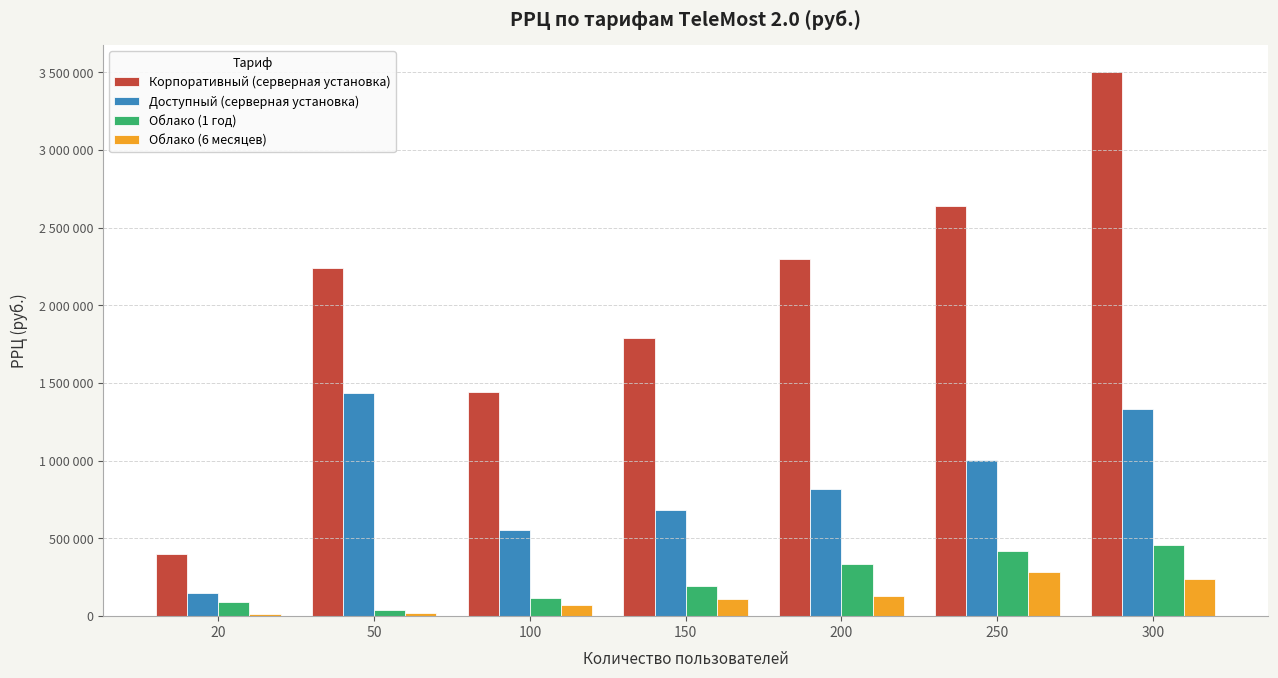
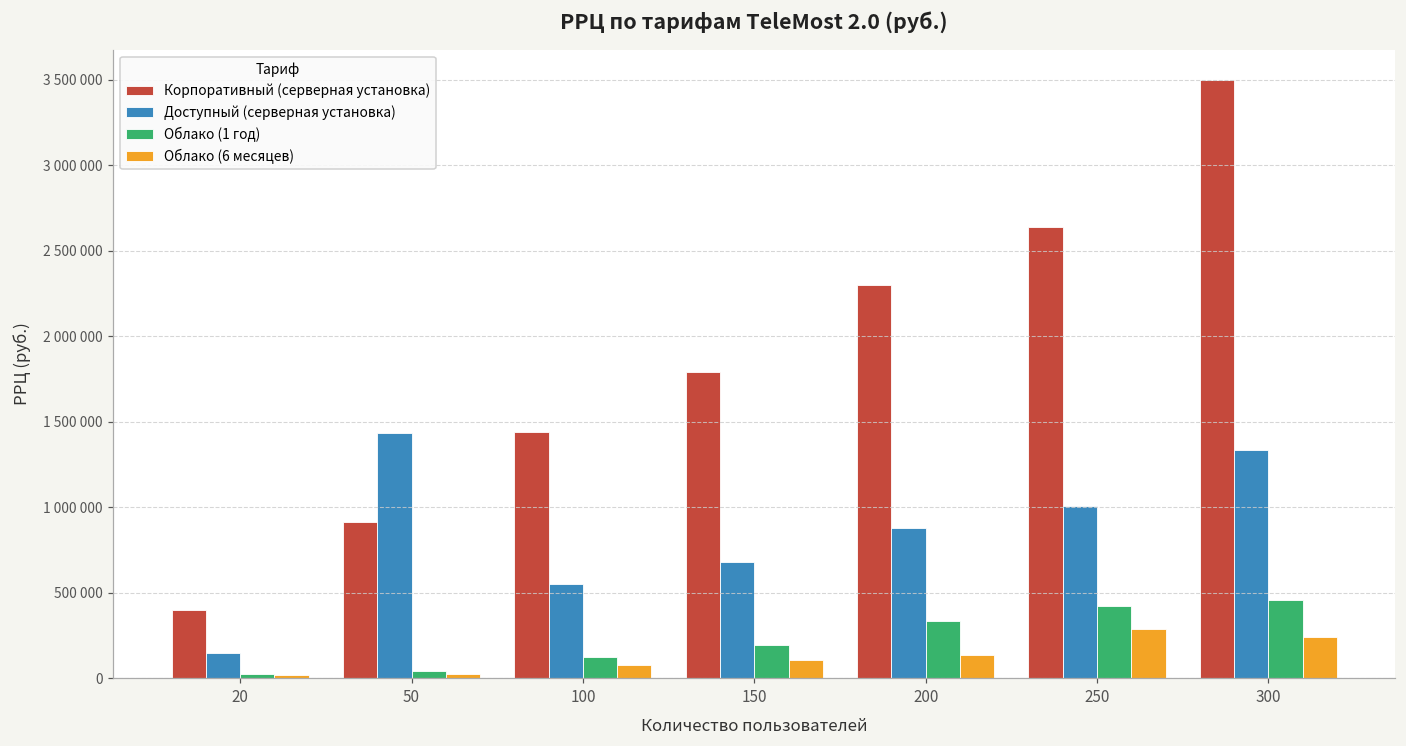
Облако (1 год), 20: 90000 -> 20000
Корпоративный (серверная установка), 50: 2240000 -> 910000
Доступный (серверная установка), 200: 820000 -> 880000
